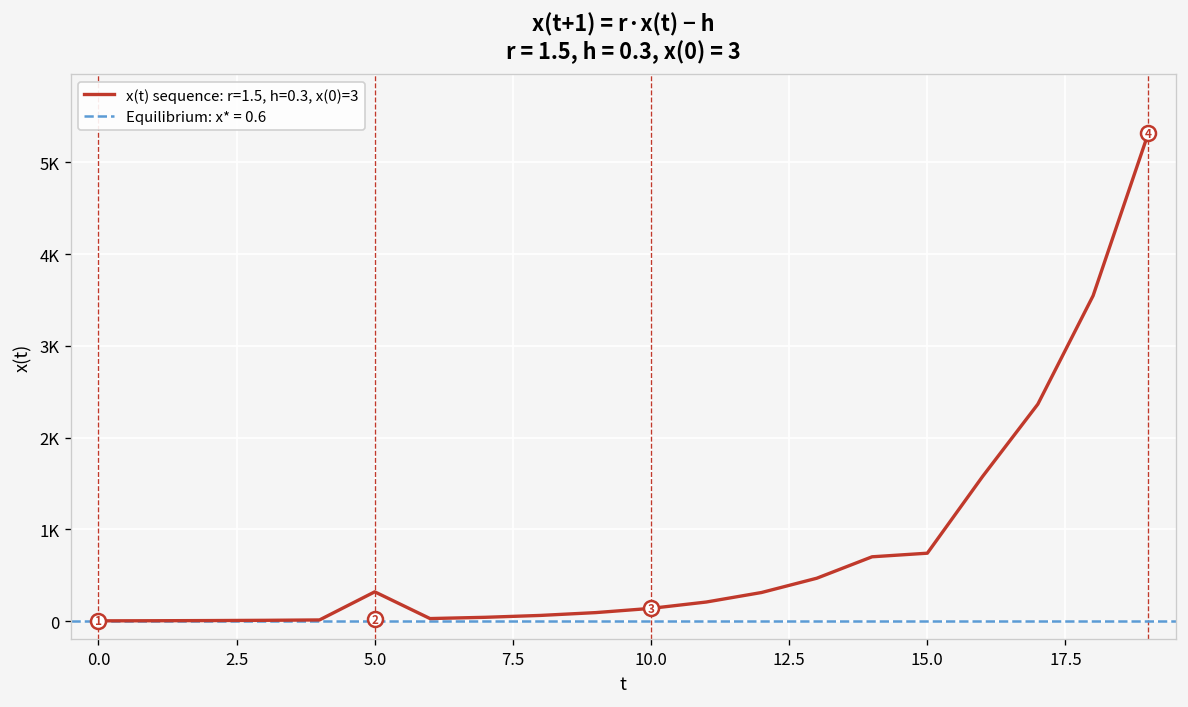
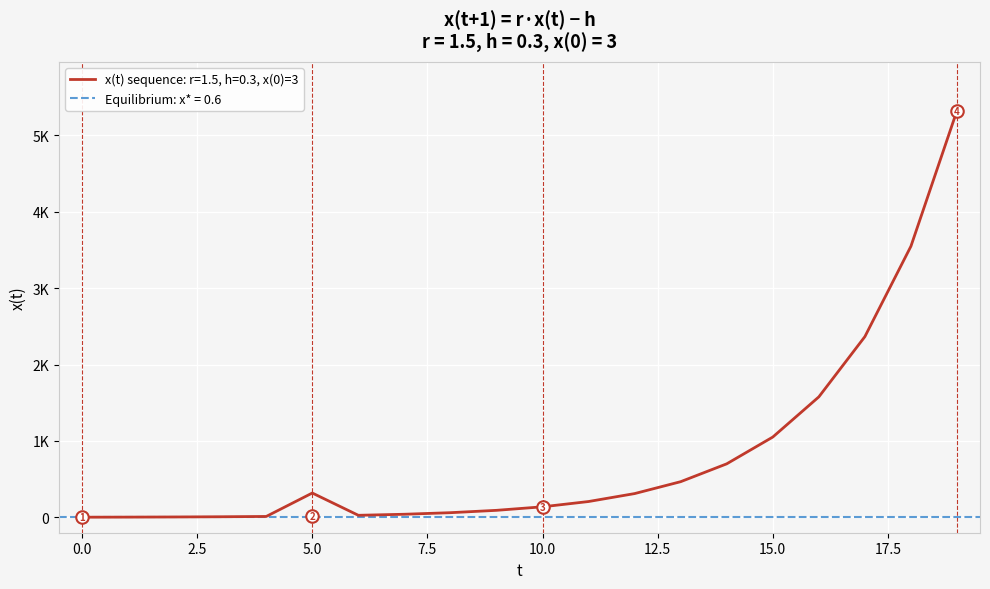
x(t) sequence: r=1.5, h=0.3, x(0)=3, 15.0: 700 -> 1100
